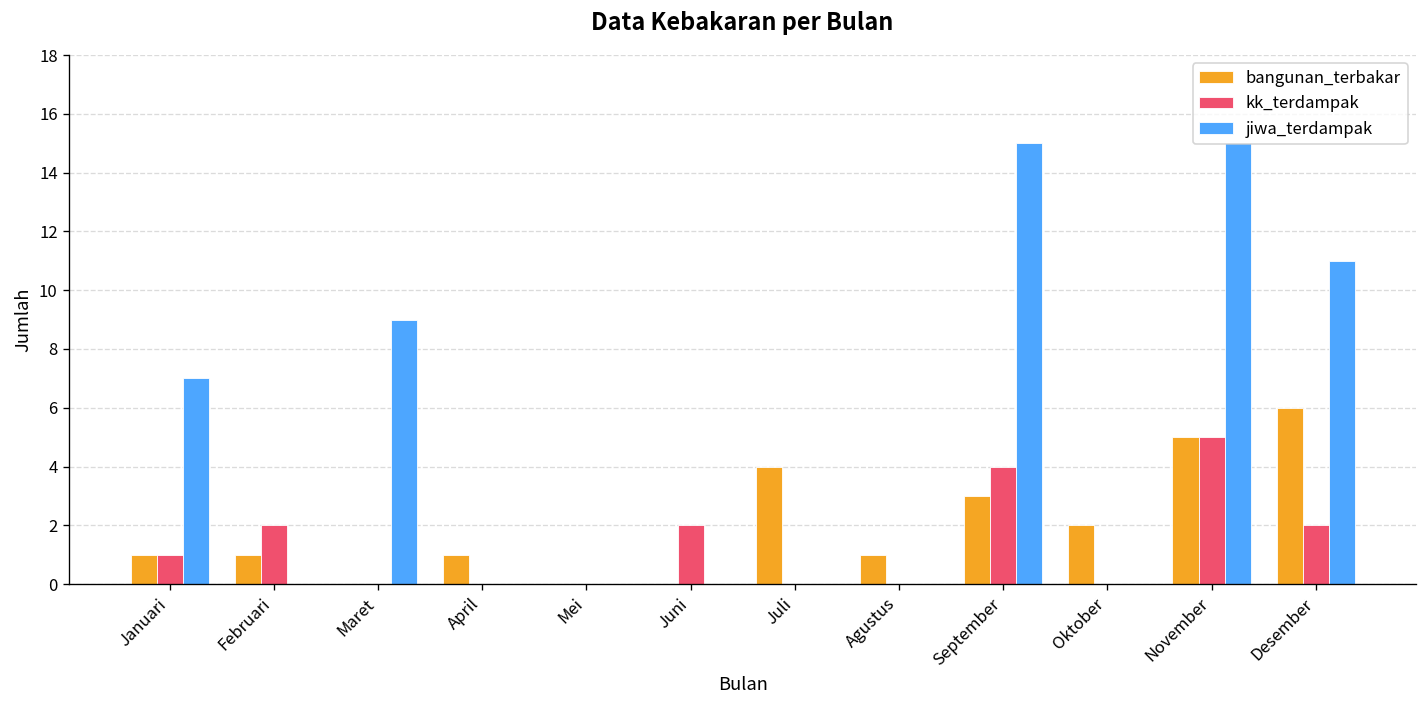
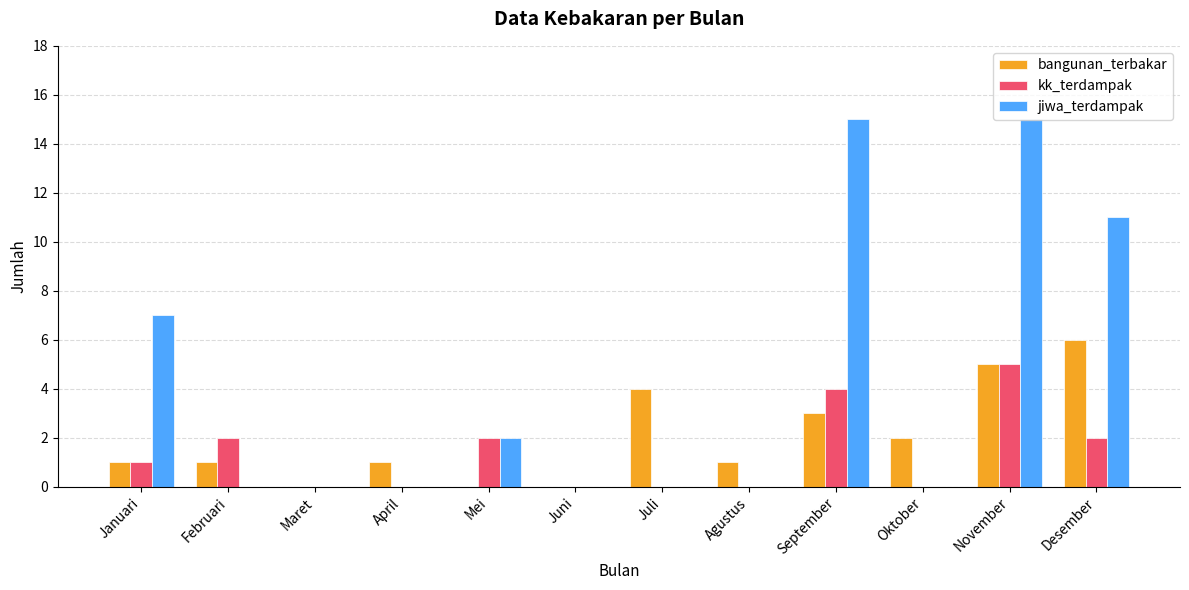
jiwa_terdampak, Maret: 9 -> 0
kk_terdampak, Mei: 0 -> 2
jiwa_terdampak, Mei: 0 -> 2
kk_terdampak, Juni: 2 -> 0
